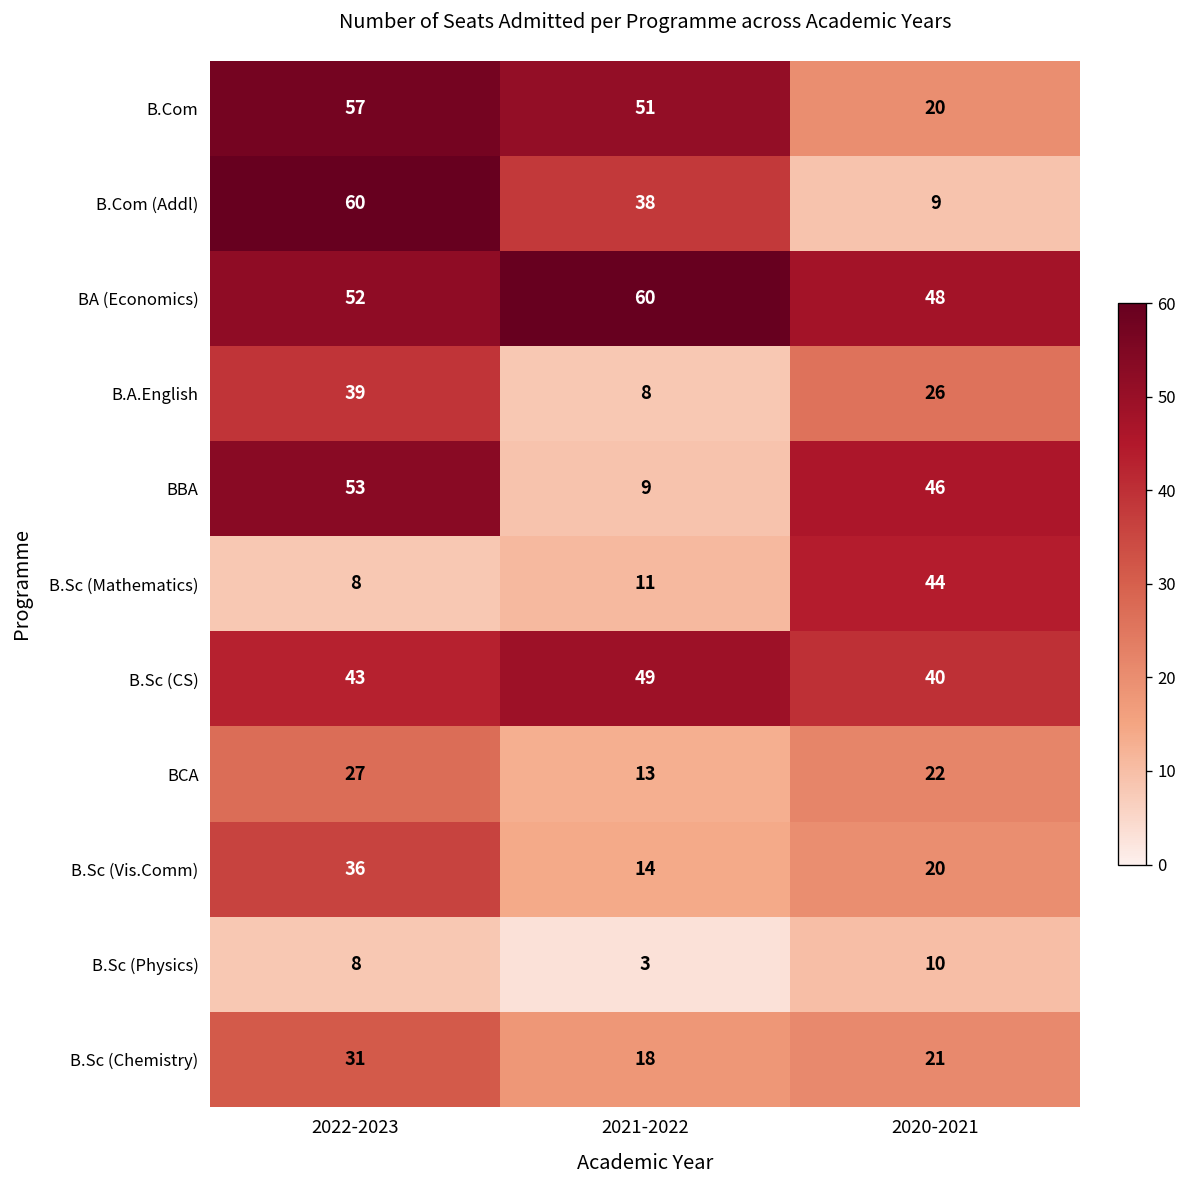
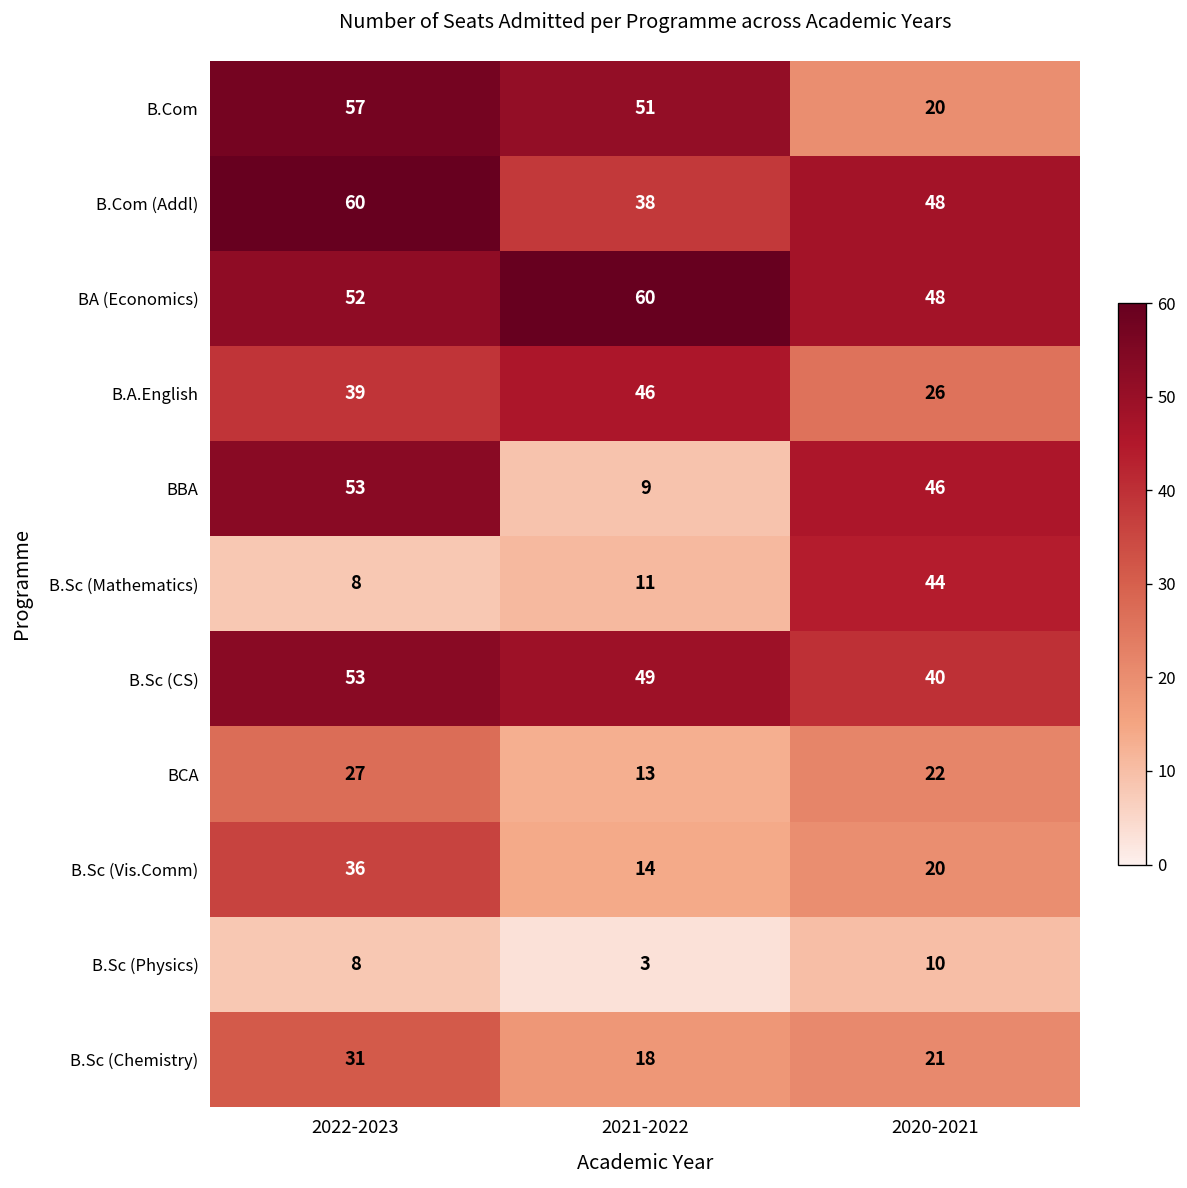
B.Com (Addl), 2020-2021: 9 -> 48
B.A.English, 2021-2022: 8 -> 46
B.Sc (CS), 2022-2023: 43 -> 53
